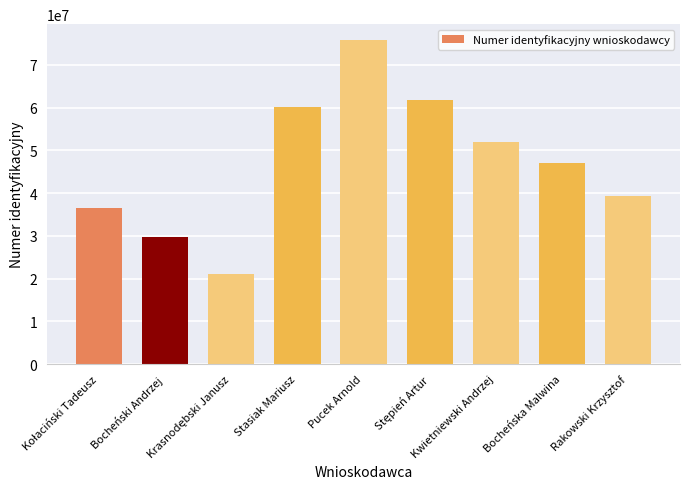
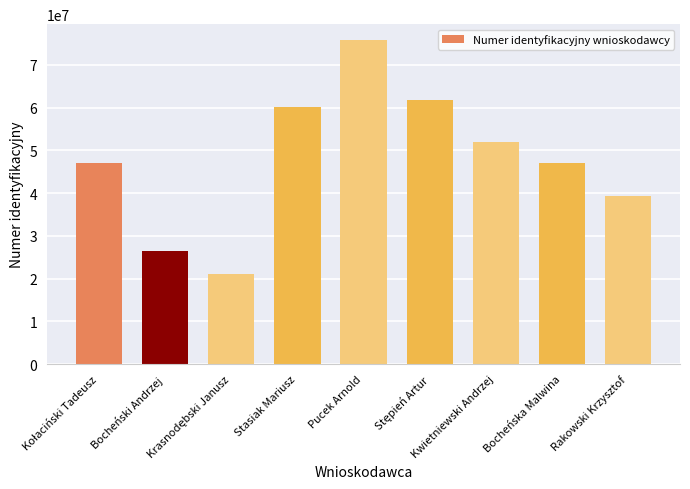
Kołaciński Tadeusz: 36000000 -> 47000000
Bocheński Andrzej: 30000000 -> 26000000
